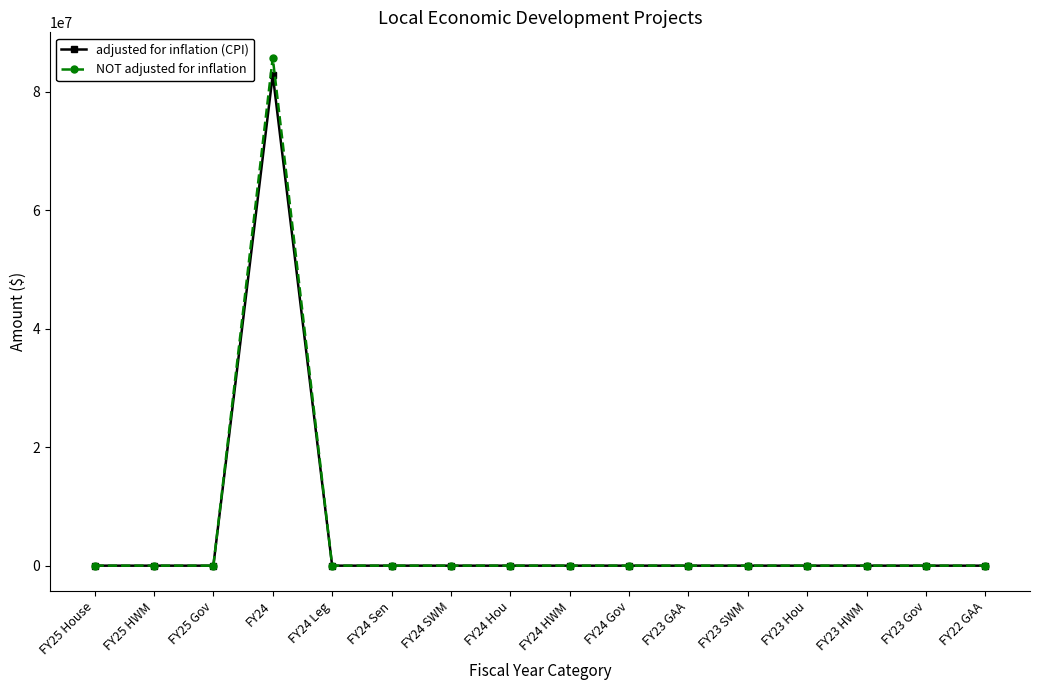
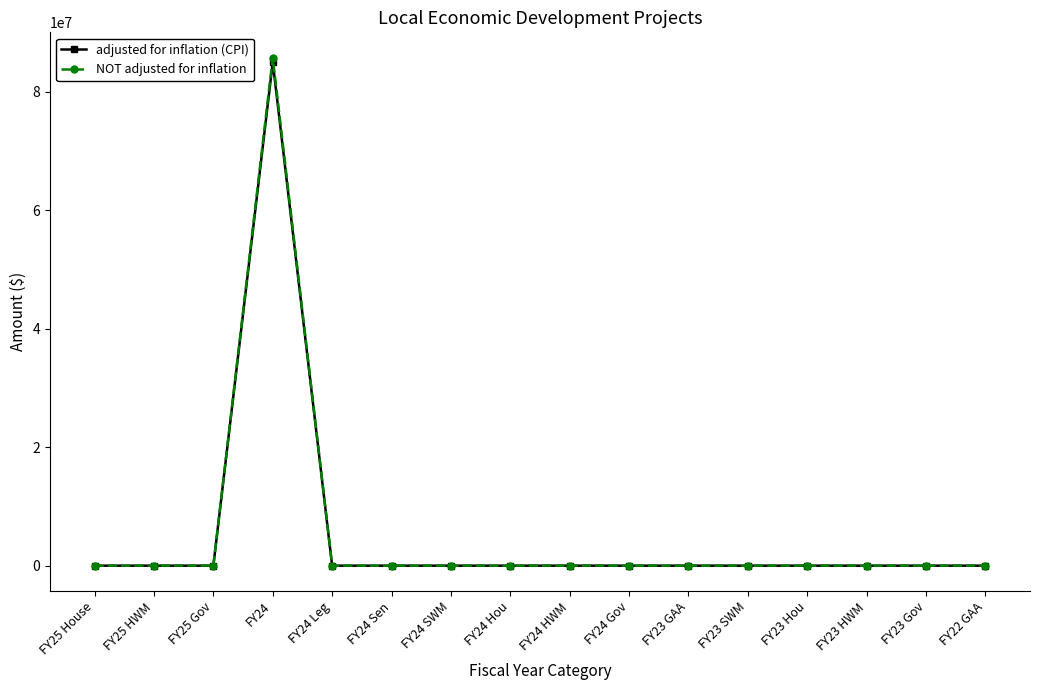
adjusted for inflation (CPI), FY24: 83000000 -> 85000000
